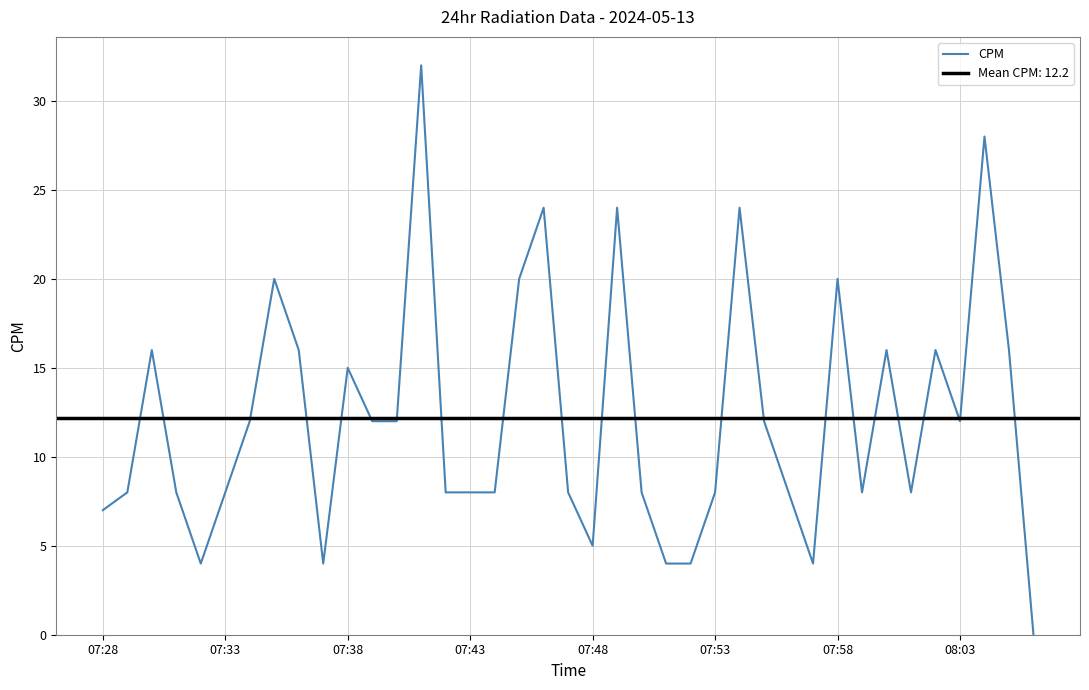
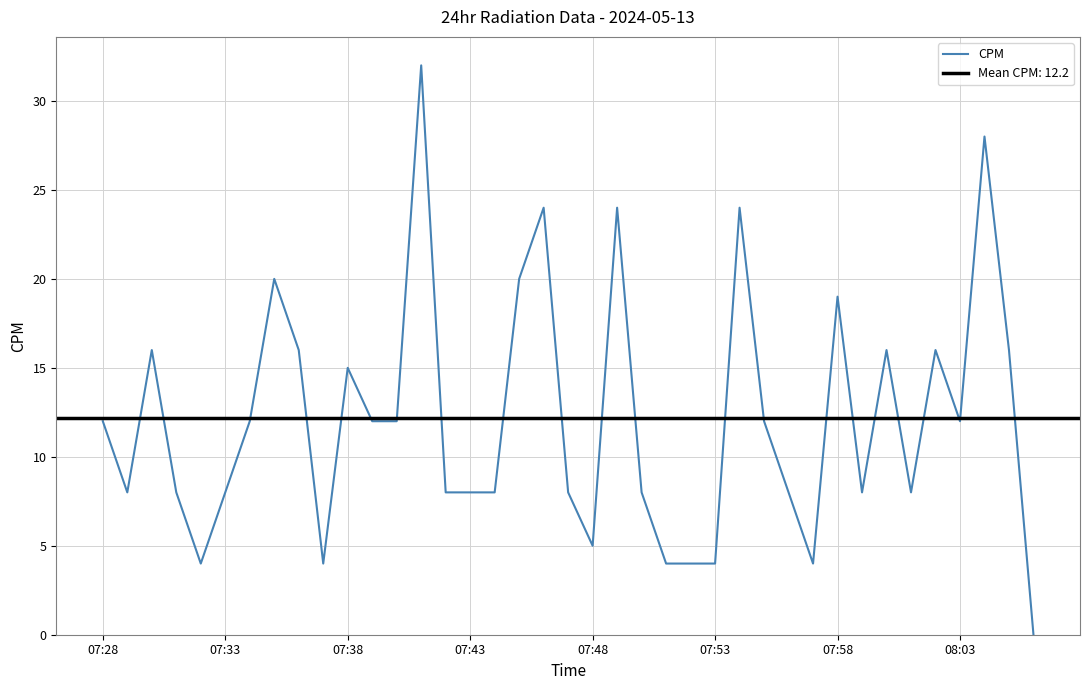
07:28: 7 -> 12
07:53: 8 -> 4
07:58: 20 -> 19
